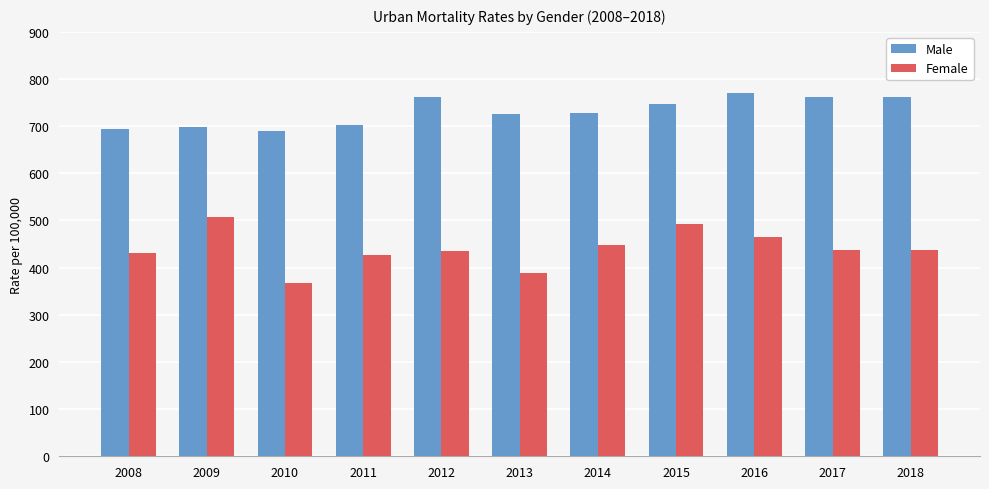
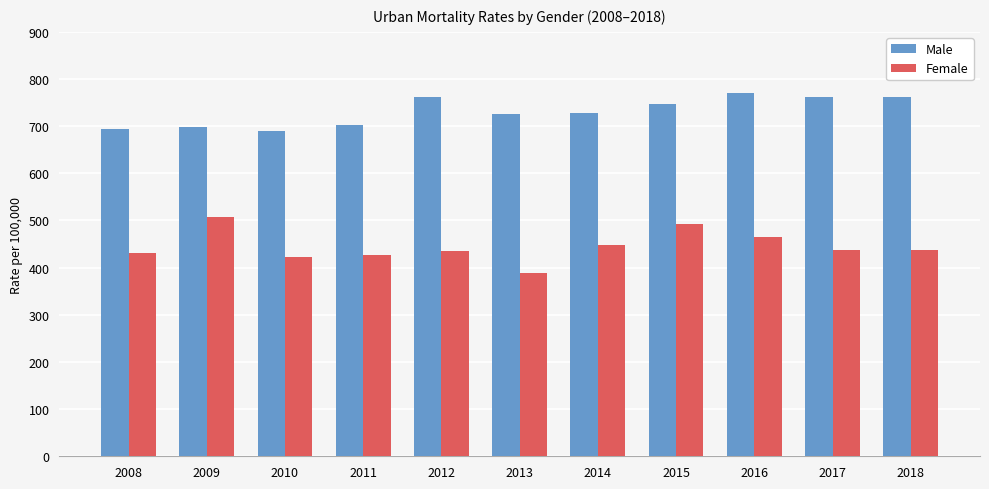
Female, 2010: 370 -> 420
